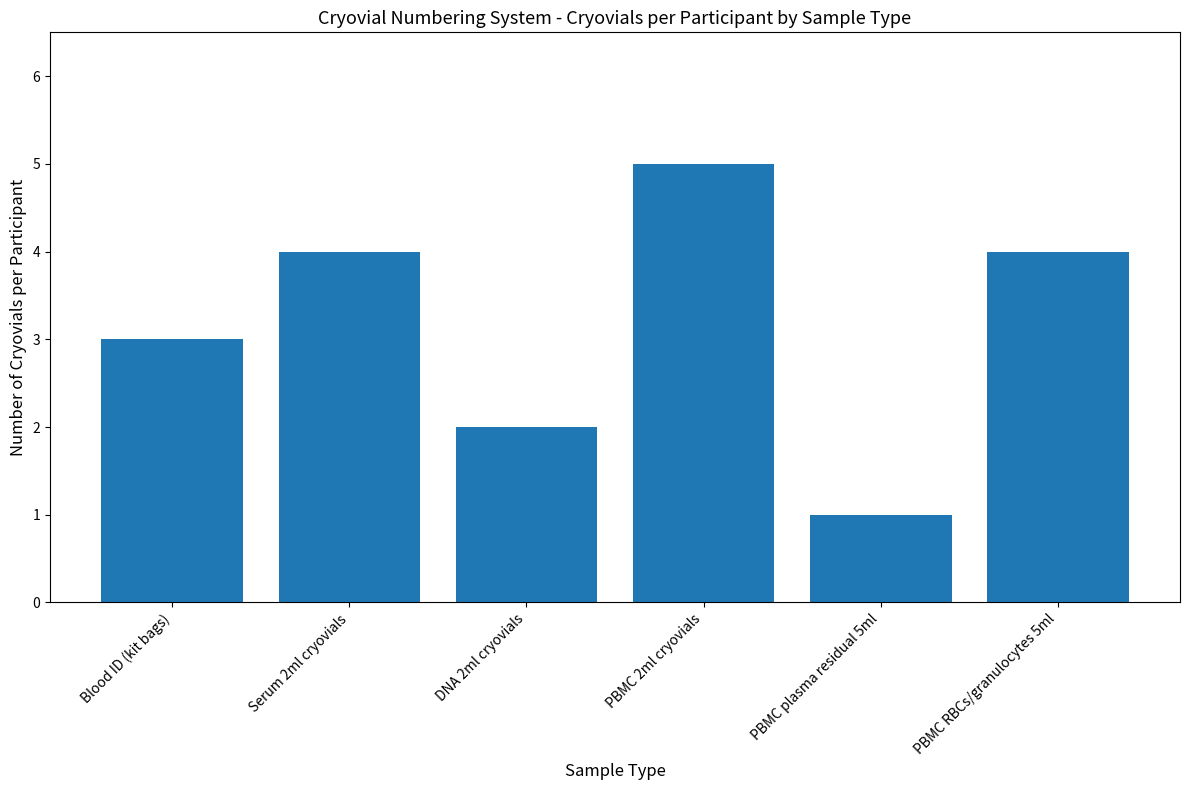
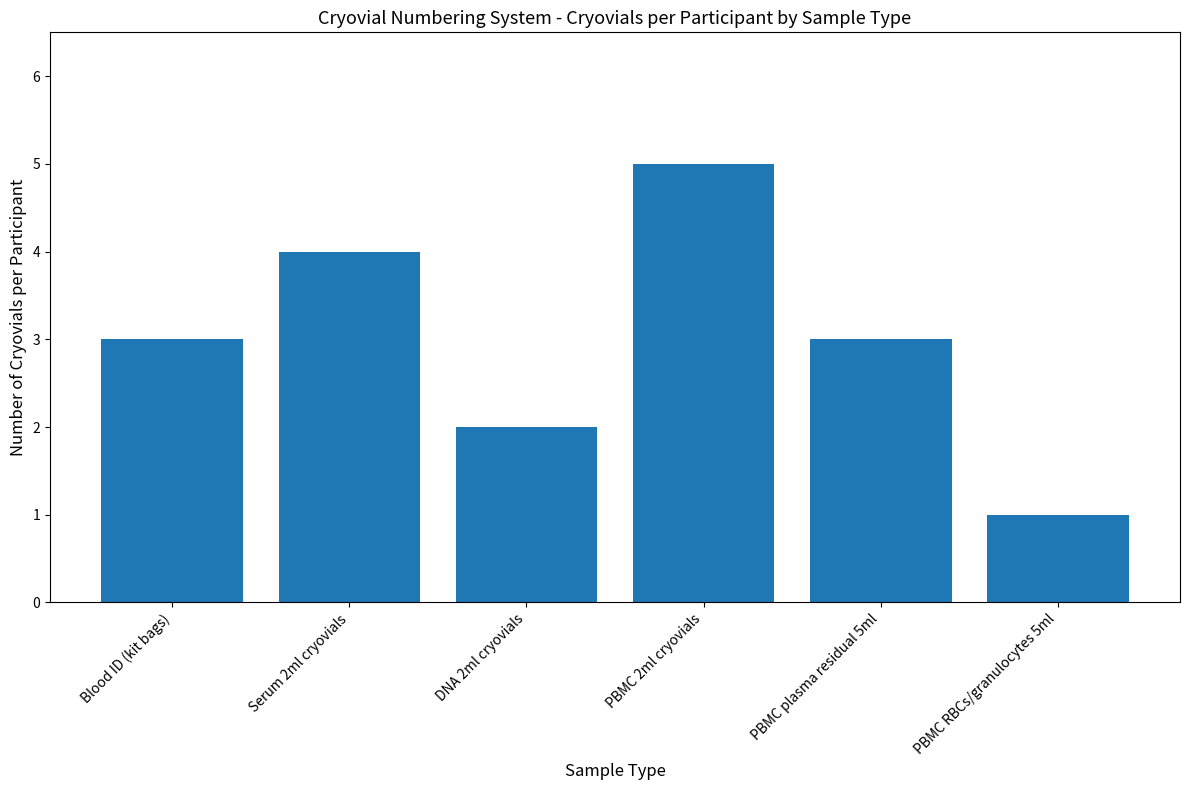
PBMC plasma residual 5ml: 1 -> 3
PBMC RBCs/granulocytes 5ml: 4 -> 1
